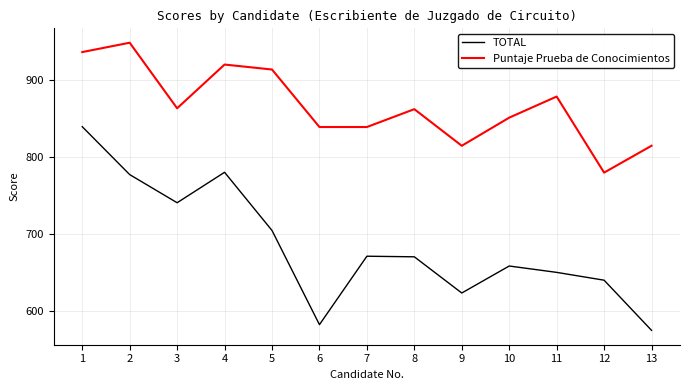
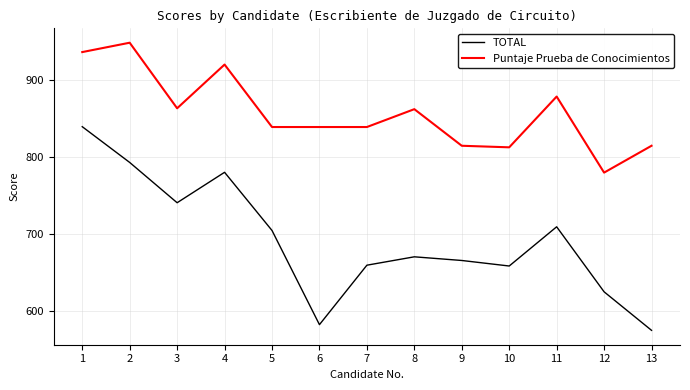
TOTAL, 2: 780 -> 790
Puntaje Prueba de Conocimientos, 5: 910 -> 840
TOTAL, 7: 670 -> 660
TOTAL, 9: 620 -> 670
Puntaje Prueba de Conocimientos, 10: 850 -> 810
TOTAL, 11: 650 -> 710
TOTAL, 12: 640 -> 620
